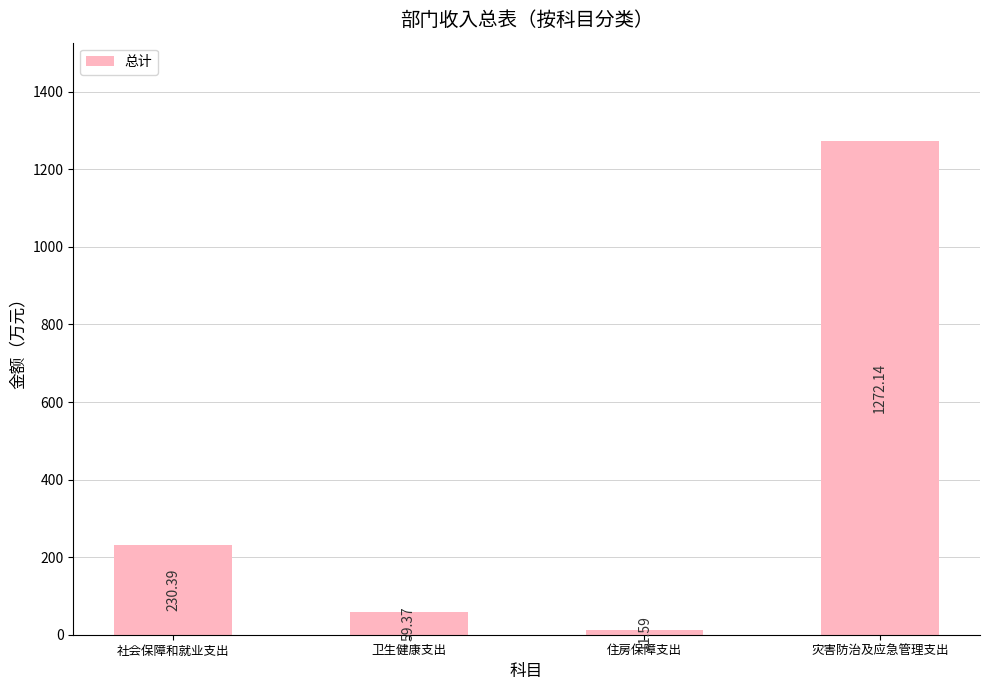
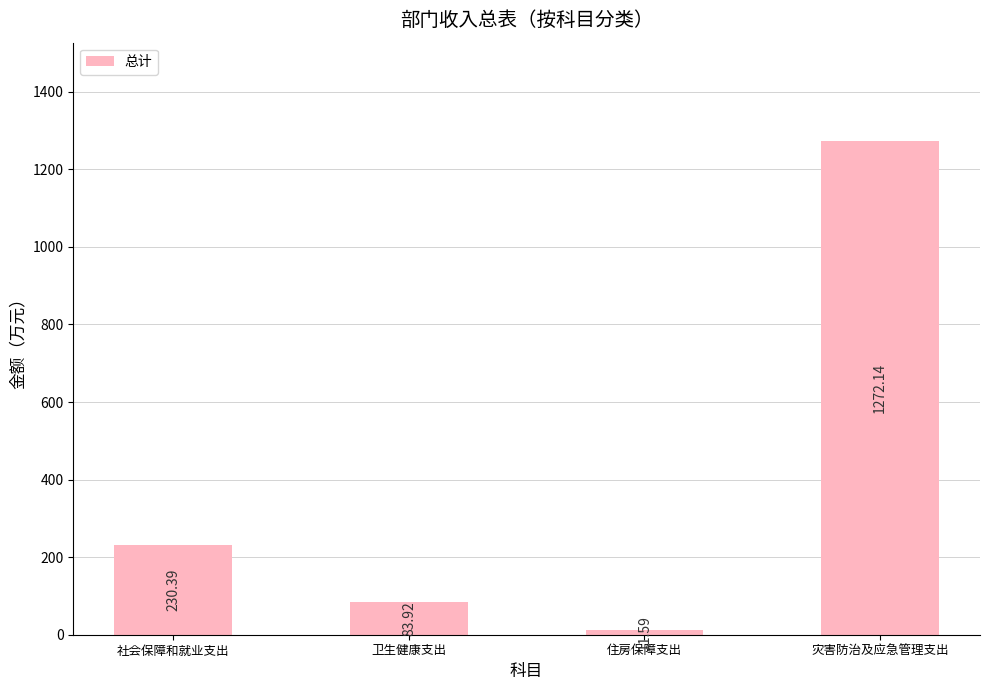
卫生健康支出: 59.37 -> 83.92
